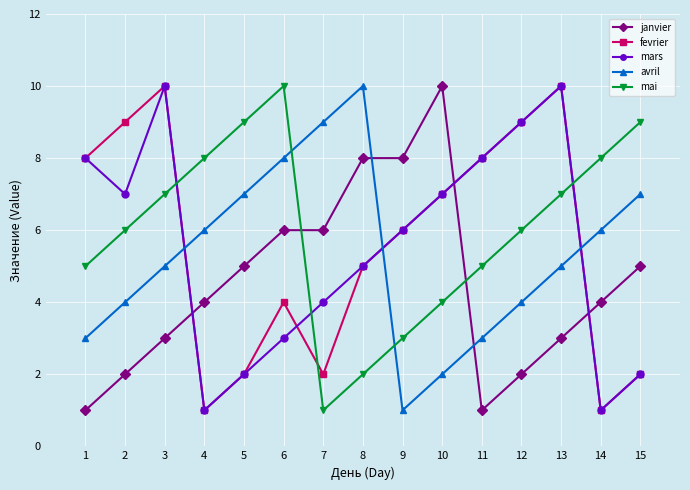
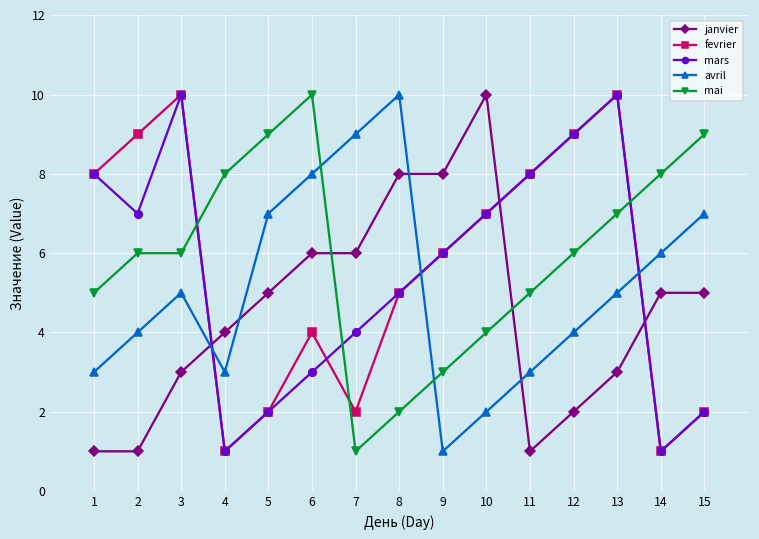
janvier, 2: 2 -> 1
mai, 3: 7 -> 6
avril, 4: 6 -> 3
janvier, 14: 4 -> 5
